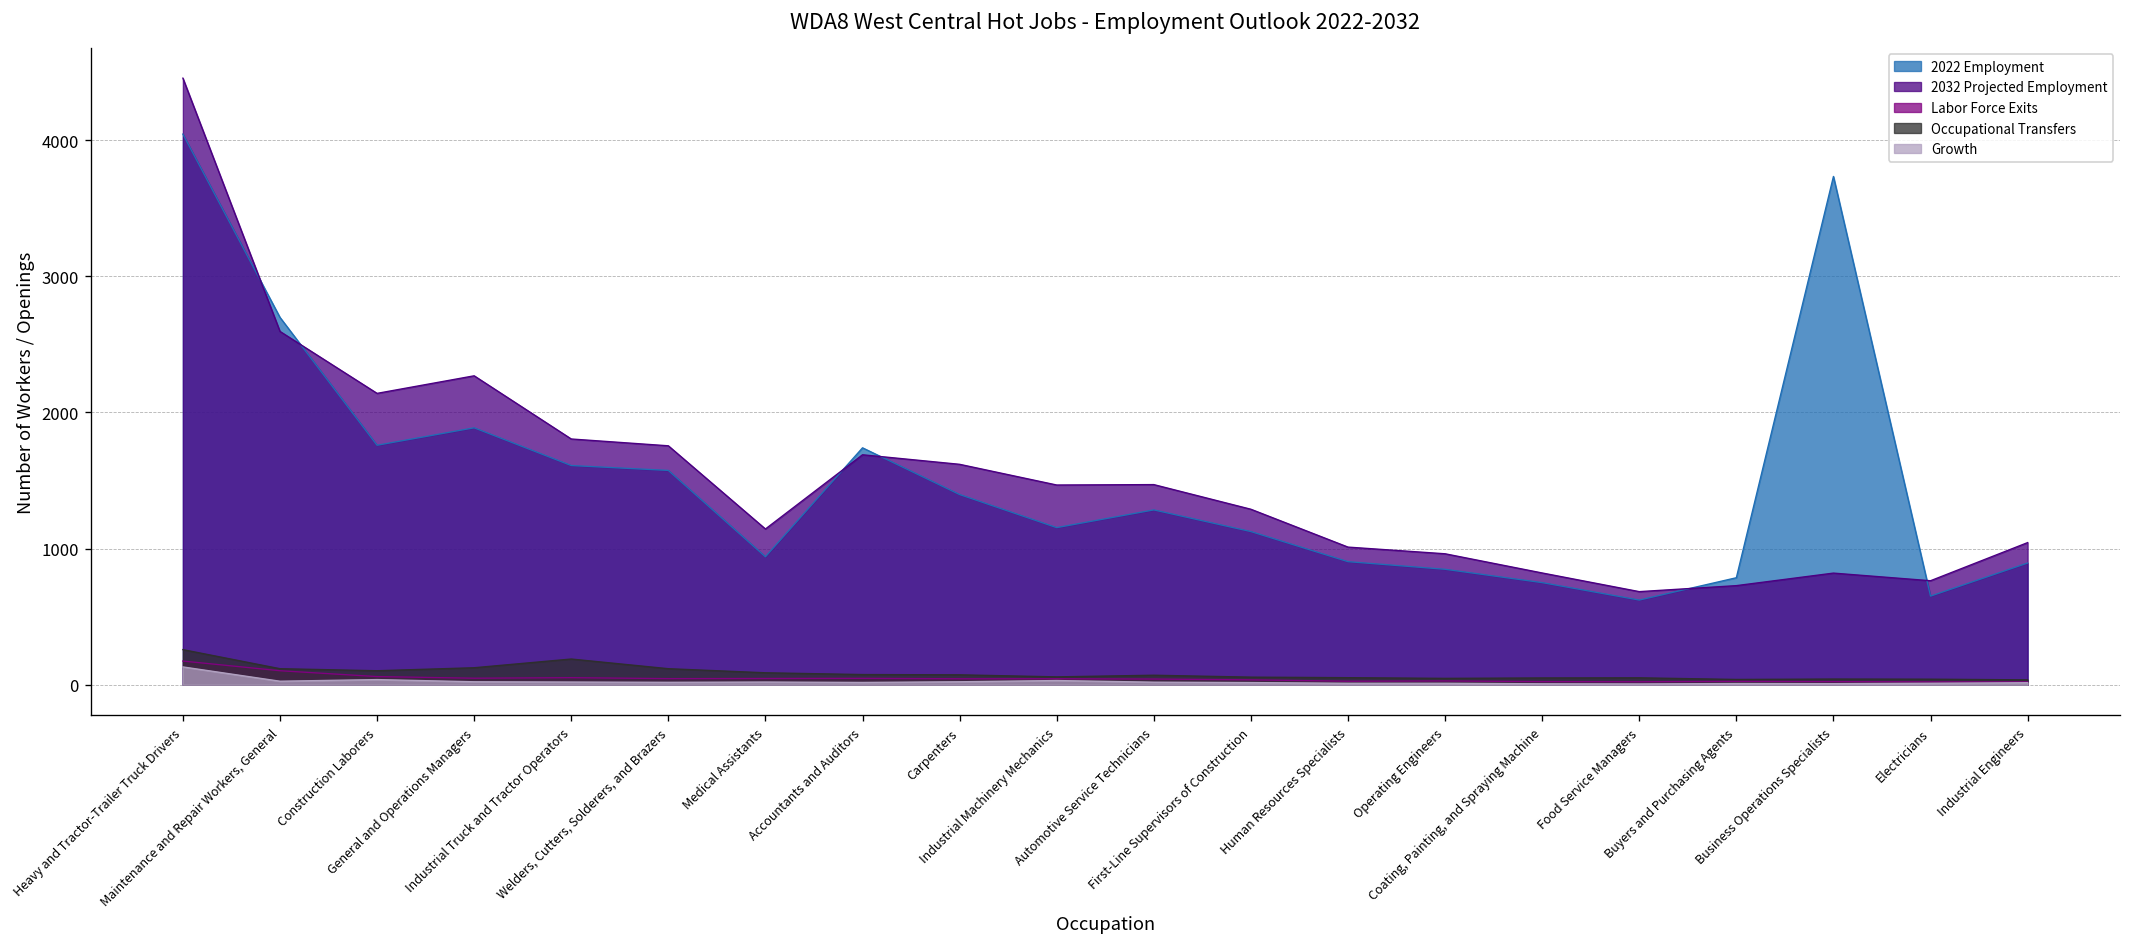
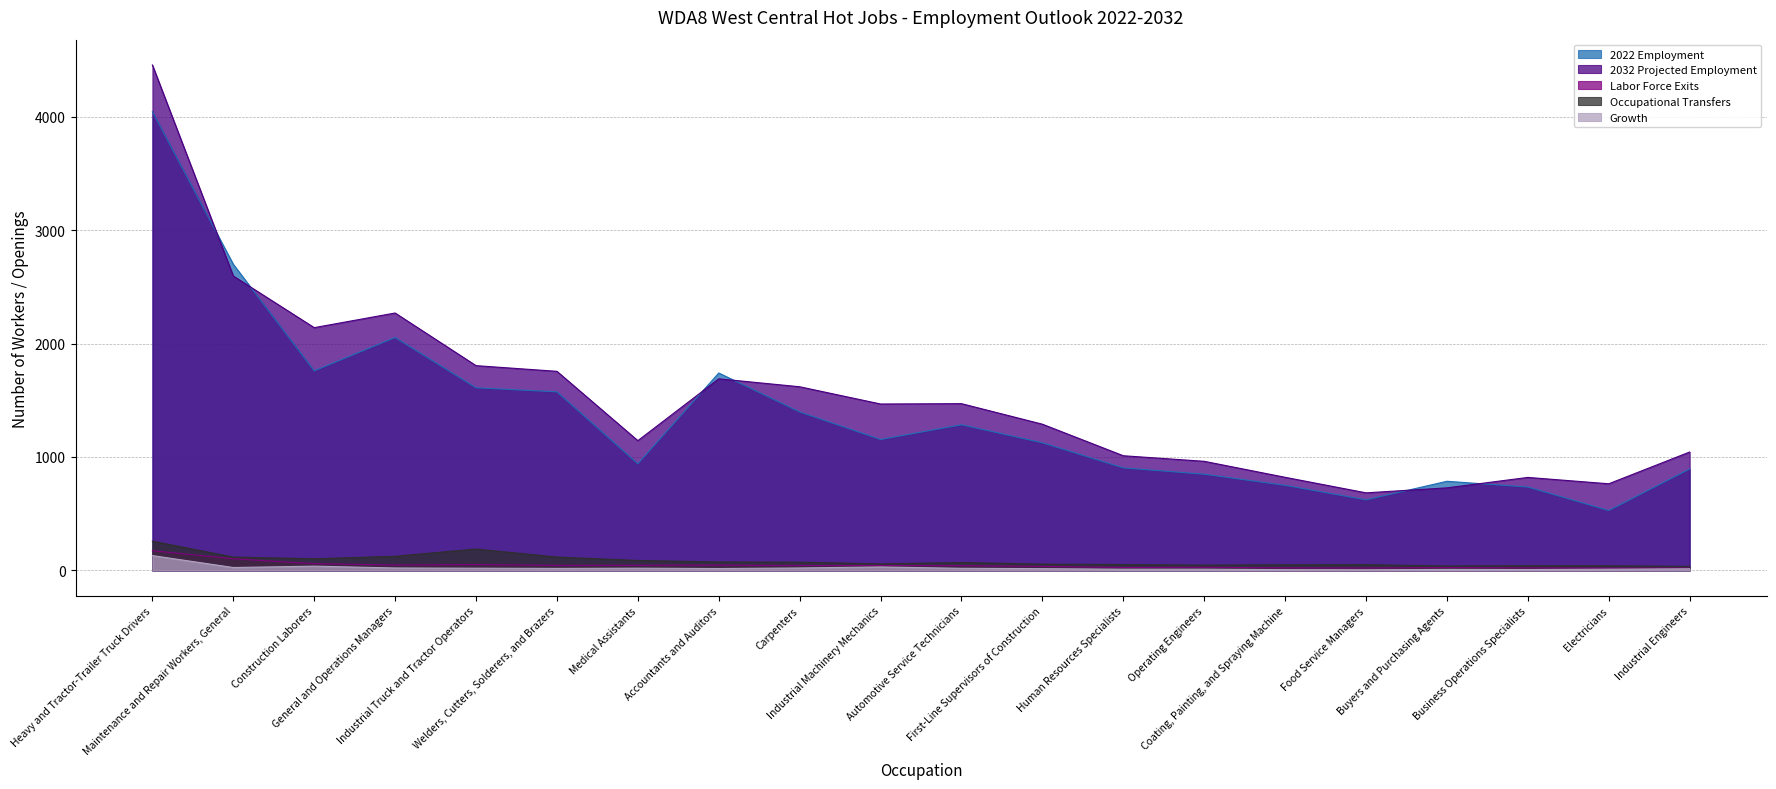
2022 Employment, General and Operations Managers: 1890 -> 2050
2022 Employment, Business Operations Specialists: 3730 -> 740
2022 Employment, Electricians: 650 -> 530
